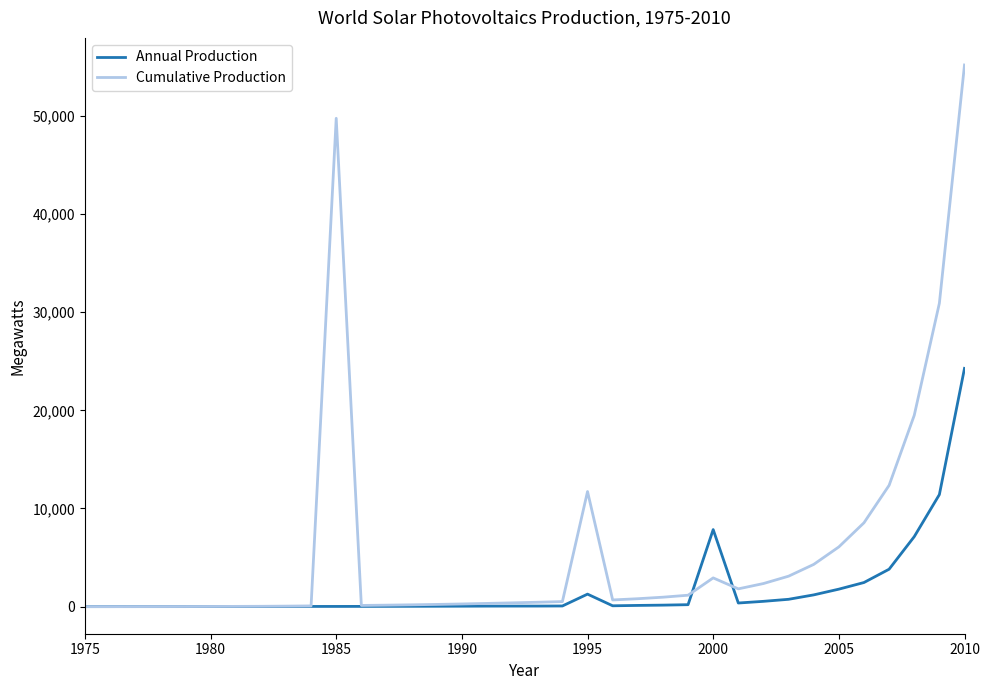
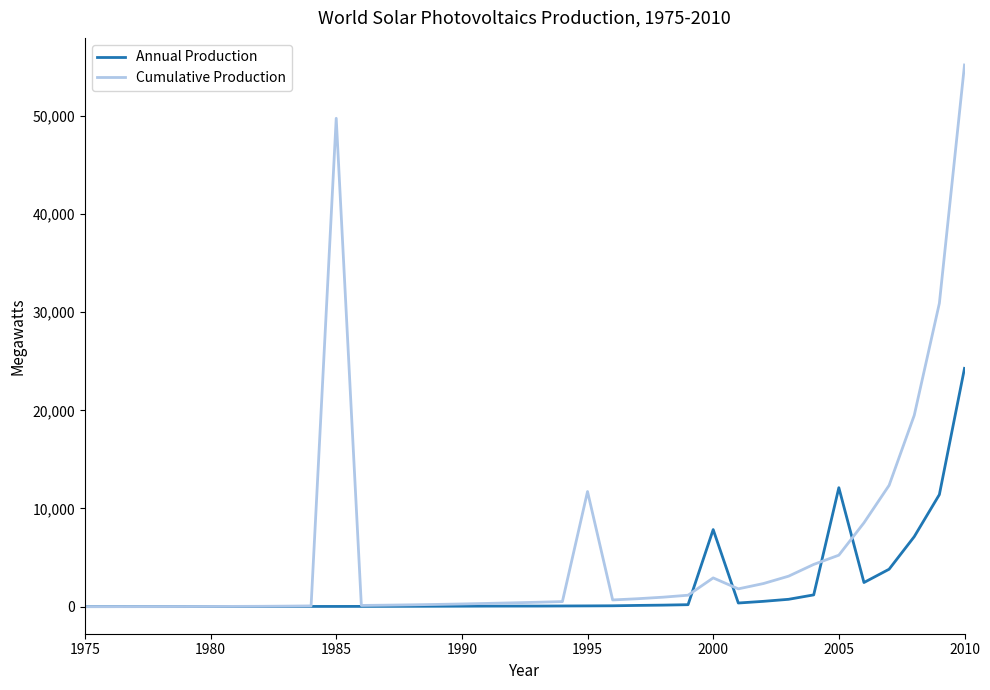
Annual Production, 1995: 1,000 -> 0
Annual Production, 2005: 2,000 -> 12,000
Cumulative Production, 2005: 6,000 -> 5,000
